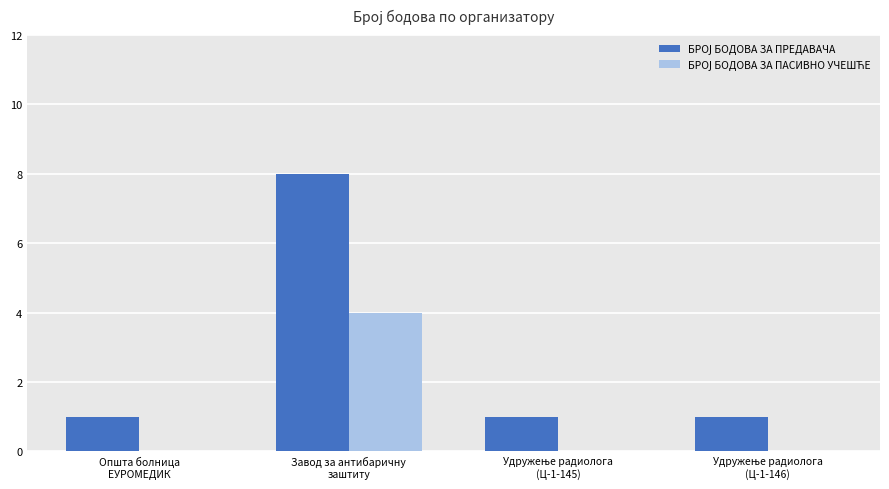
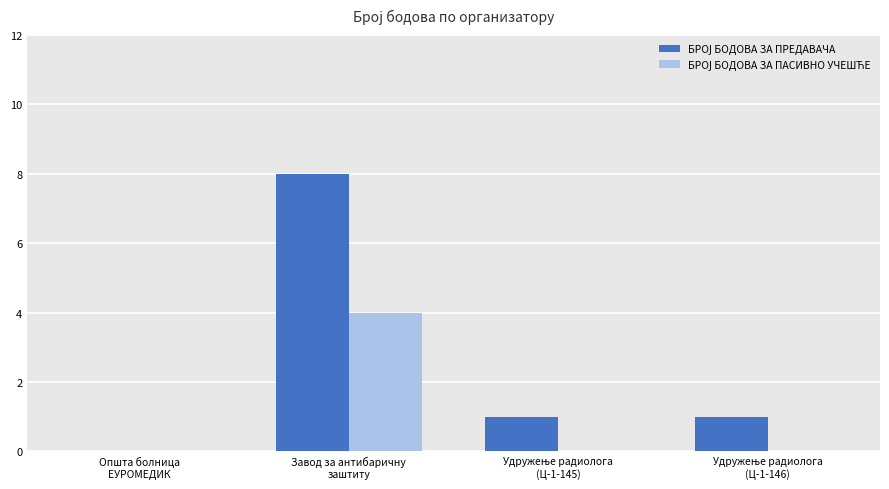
БРОЈ БОДОВА ЗА ПРЕДАВАЧА, Општа болница ЕУРОМЕДИК: 1 -> 0
